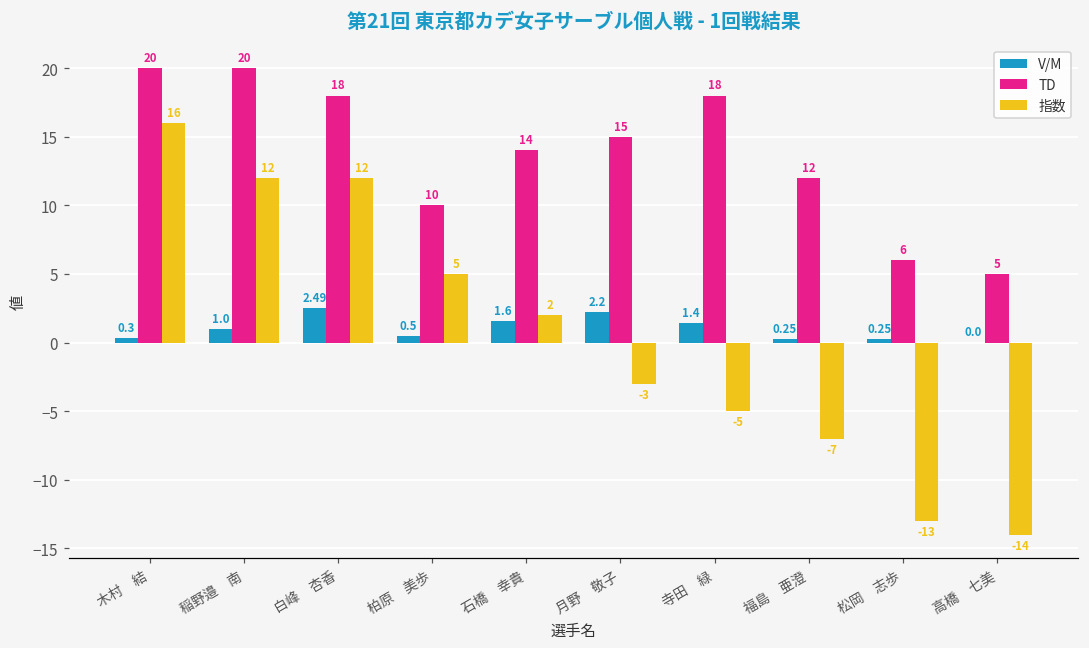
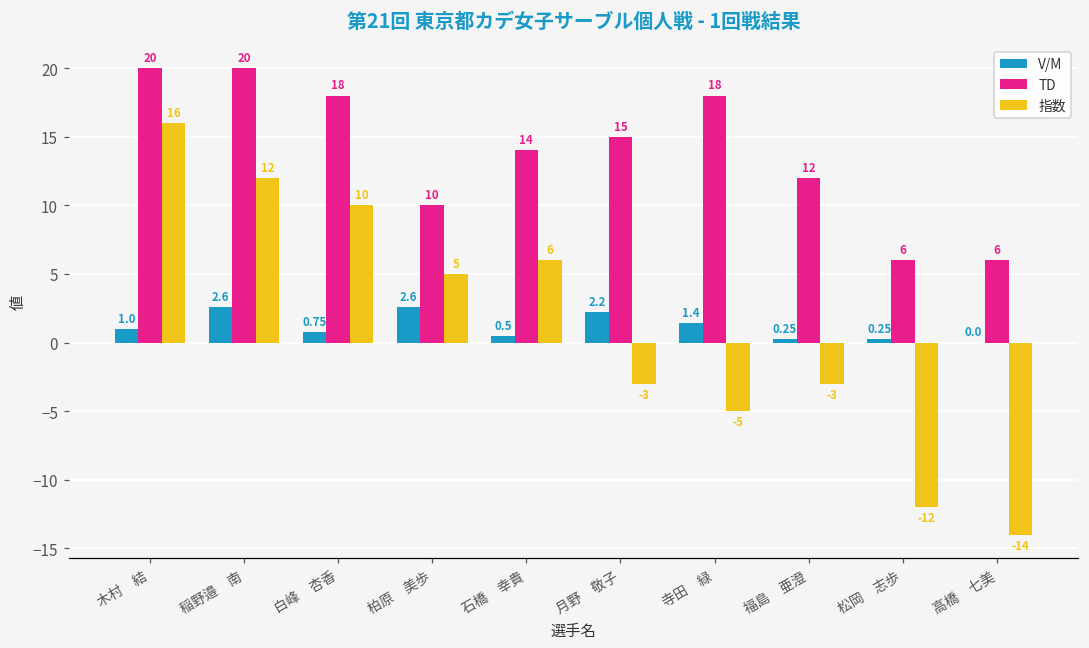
V/M, 木村 結: 0.3 -> 1.0
V/M, 稲野邉 南: 1.0 -> 2.6
V/M, 白峰 杏香: 2.49 -> 0.75
指数, 白峰 杏香: 12 -> 10
V/M, 柏原 美歩: 0.5 -> 2.6
V/M, 石橋 幸貴: 1.6 -> 0.5
指数, 石橋 幸貴: 2 -> 6
指数, 福島 亜澄: -7 -> -3
指数, 松岡 志歩: -13 -> -12
TD, 高橋 七美: 5 -> 6
